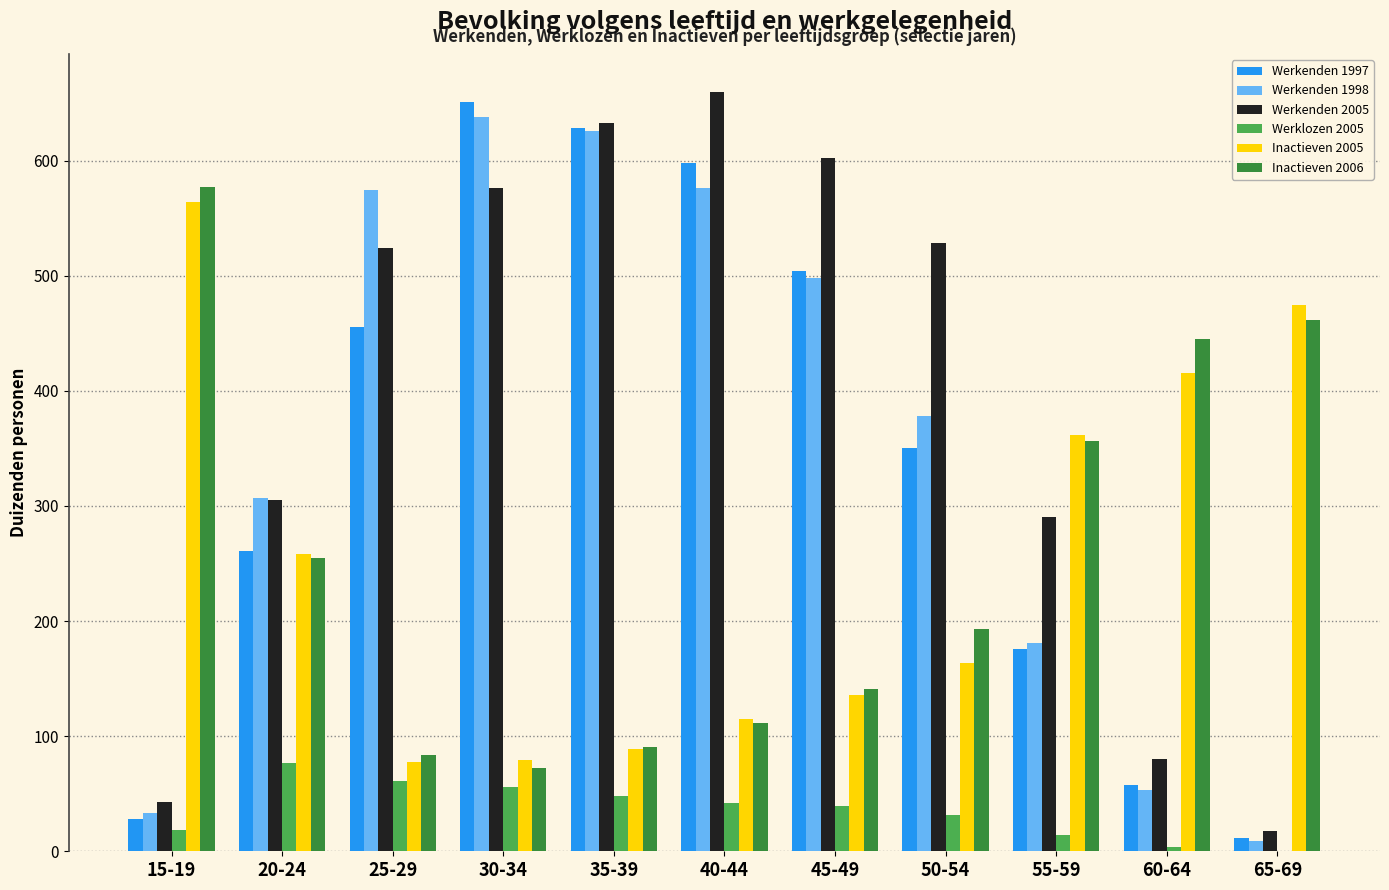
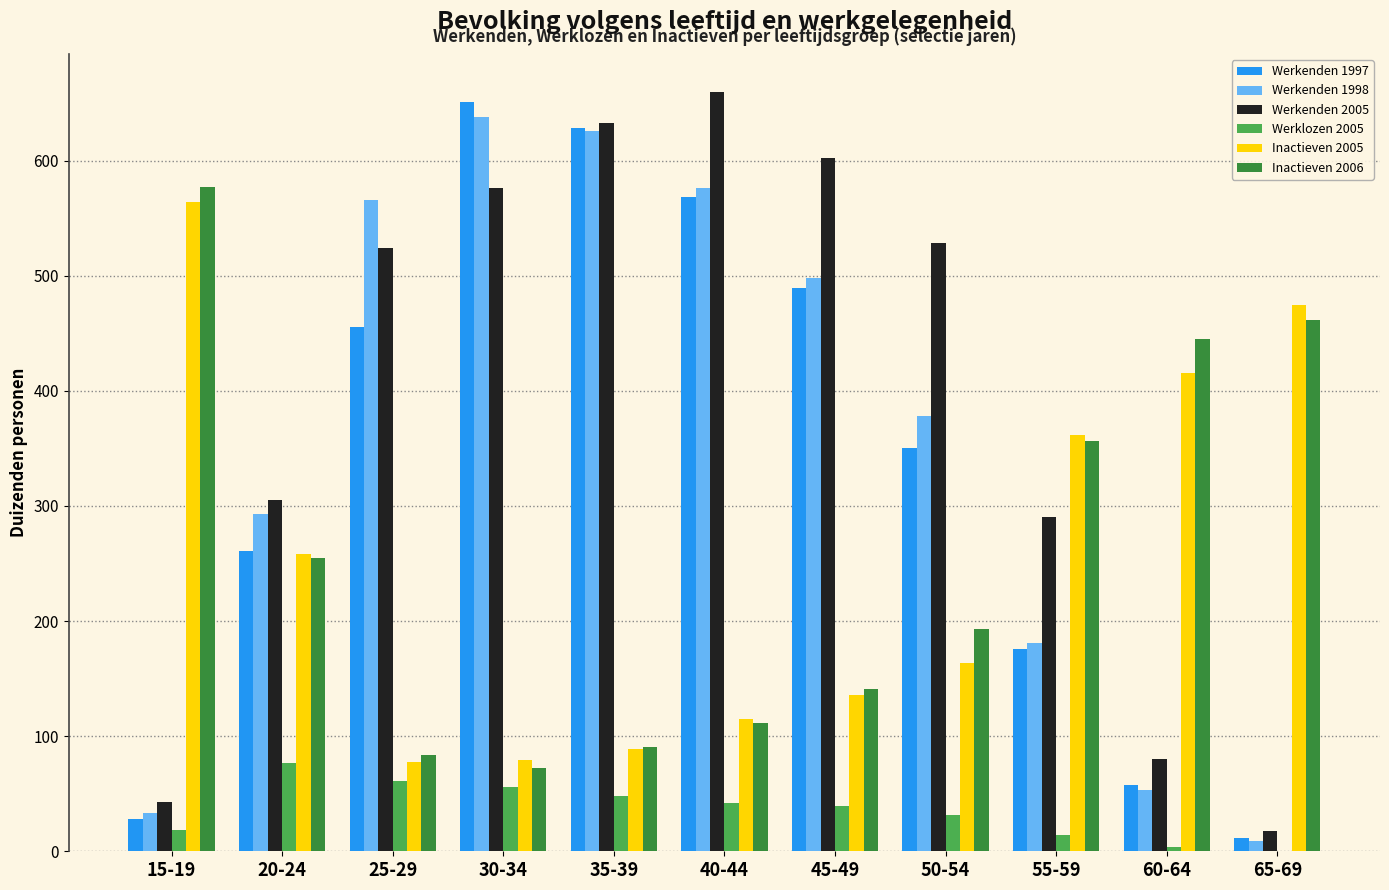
Werkenden 1998, 20-24: 307 -> 293
Werkenden 1998, 25-29: 574 -> 566
Werkenden 1997, 40-44: 598 -> 569
Werkenden 1997, 45-49: 504 -> 489
